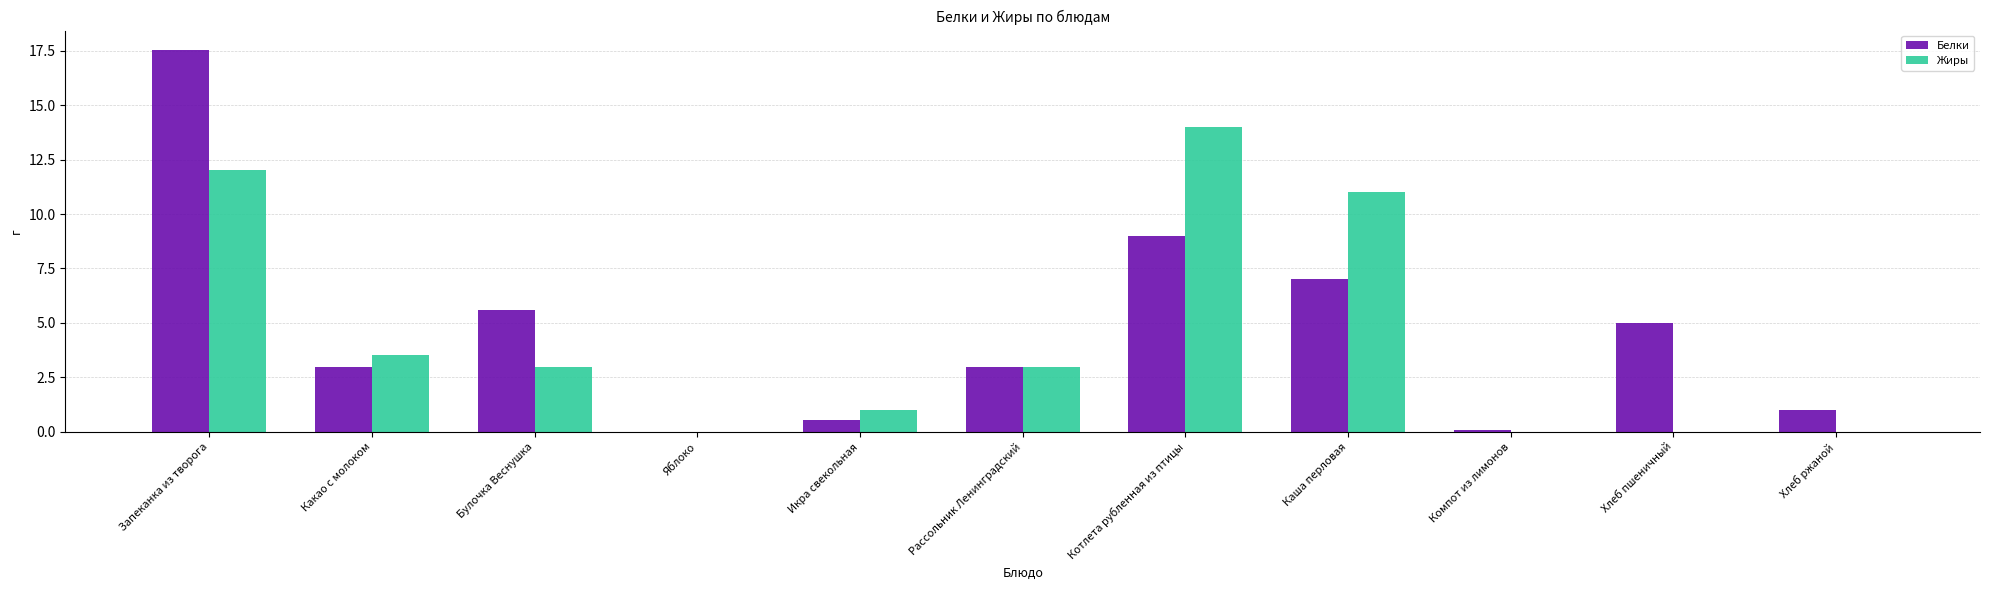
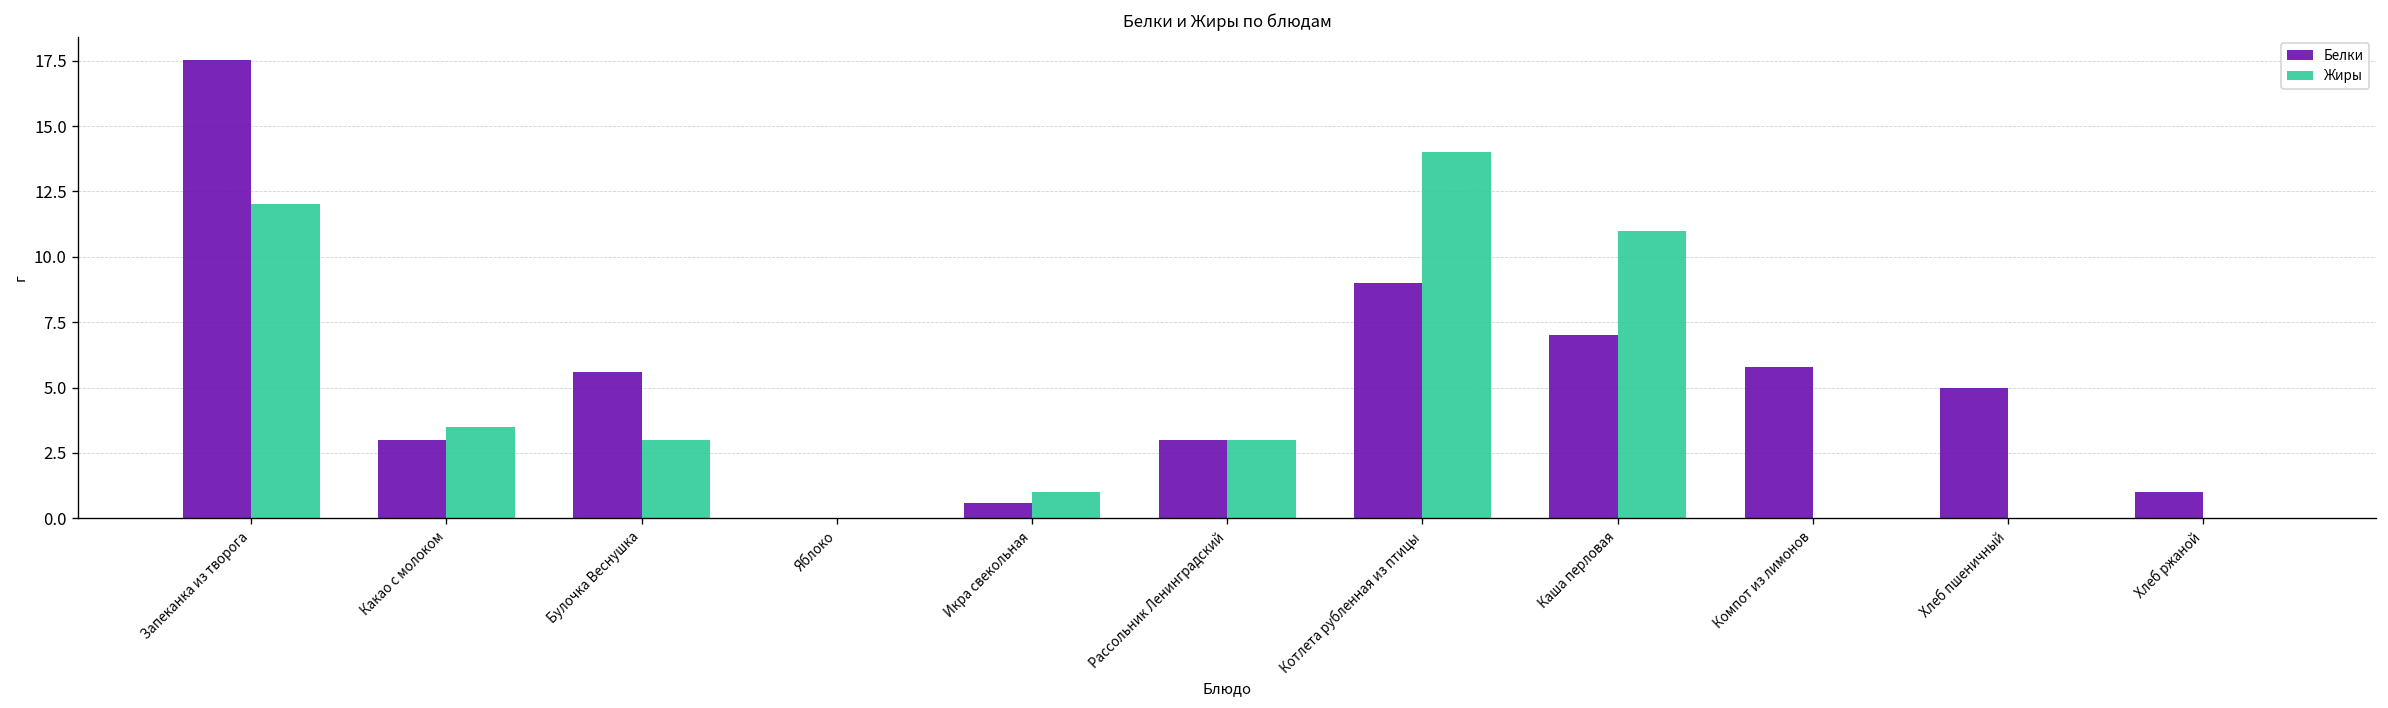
Белки, Компот из лимонов: 0.1 -> 5.8
